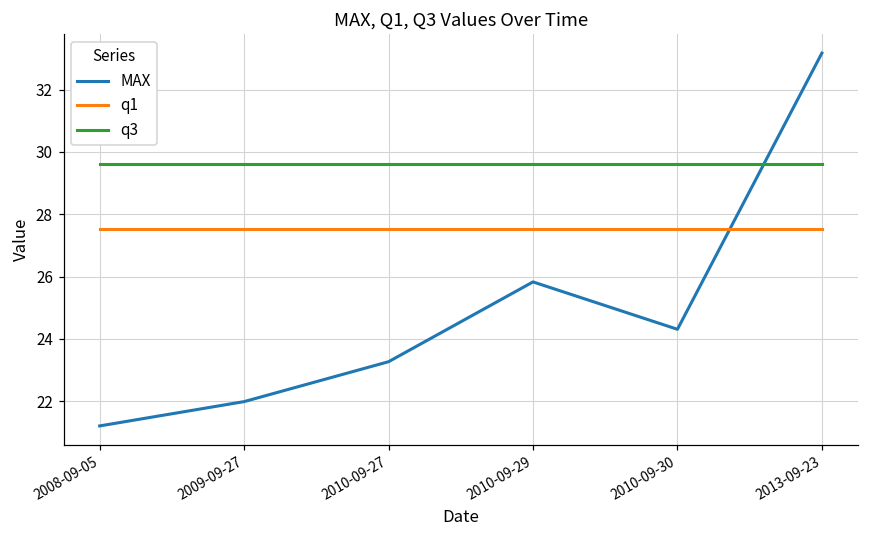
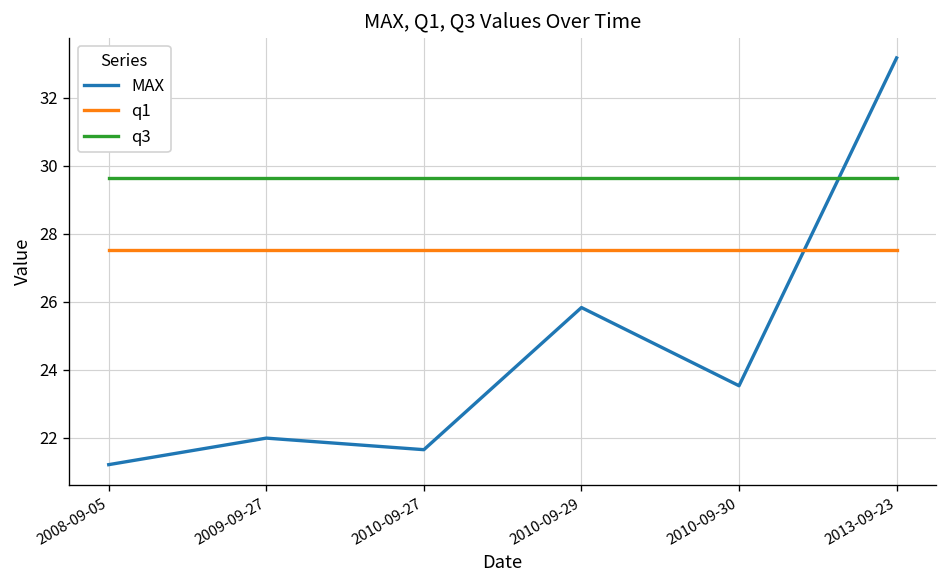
MAX, 2010-09-27: 23.3 -> 21.7
MAX, 2010-09-30: 24.3 -> 23.5
